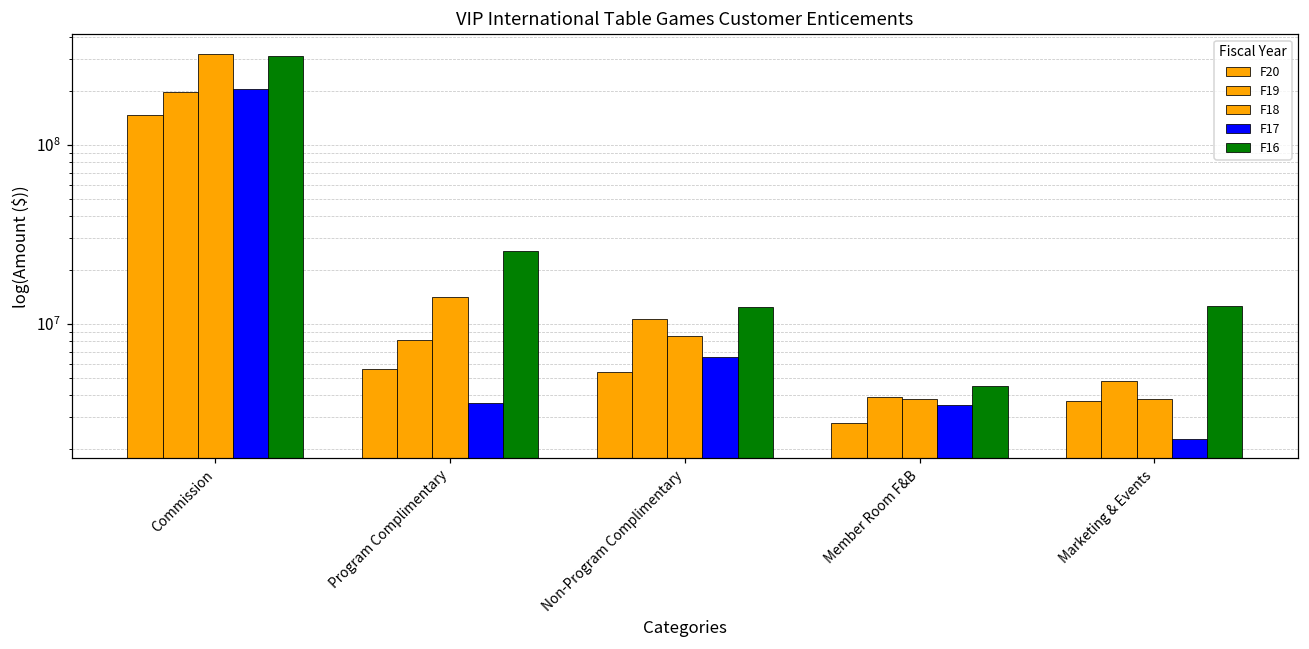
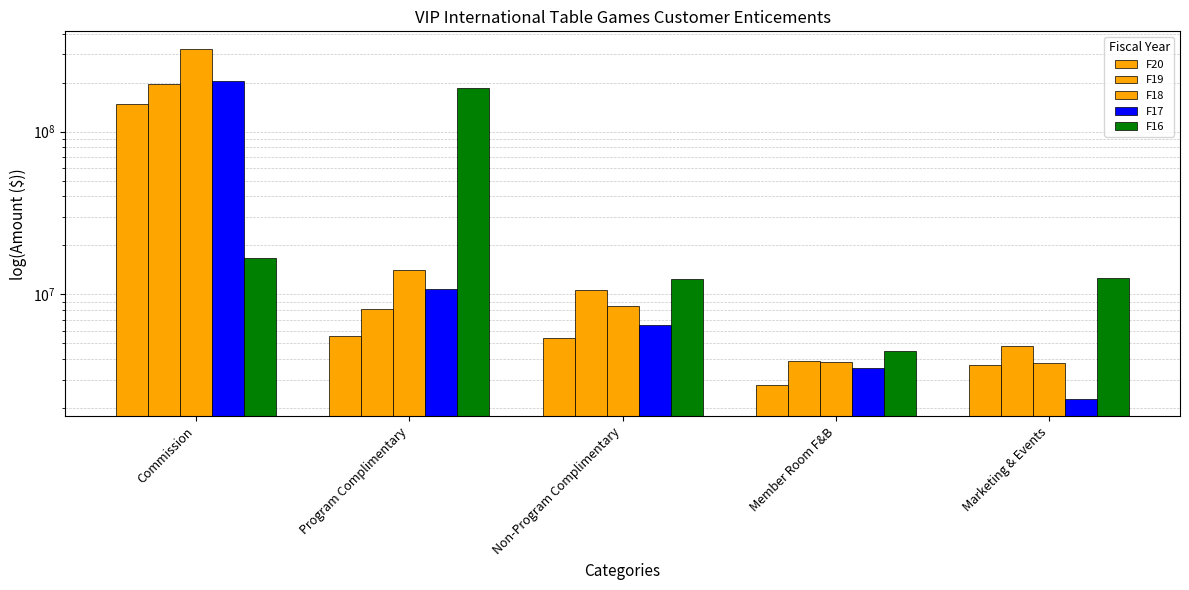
F16, Commission: 310000000 -> 17000000
F17, Program Complimentary: 3600000 -> 11000000
F16, Program Complimentary: 25000000 -> 190000000
